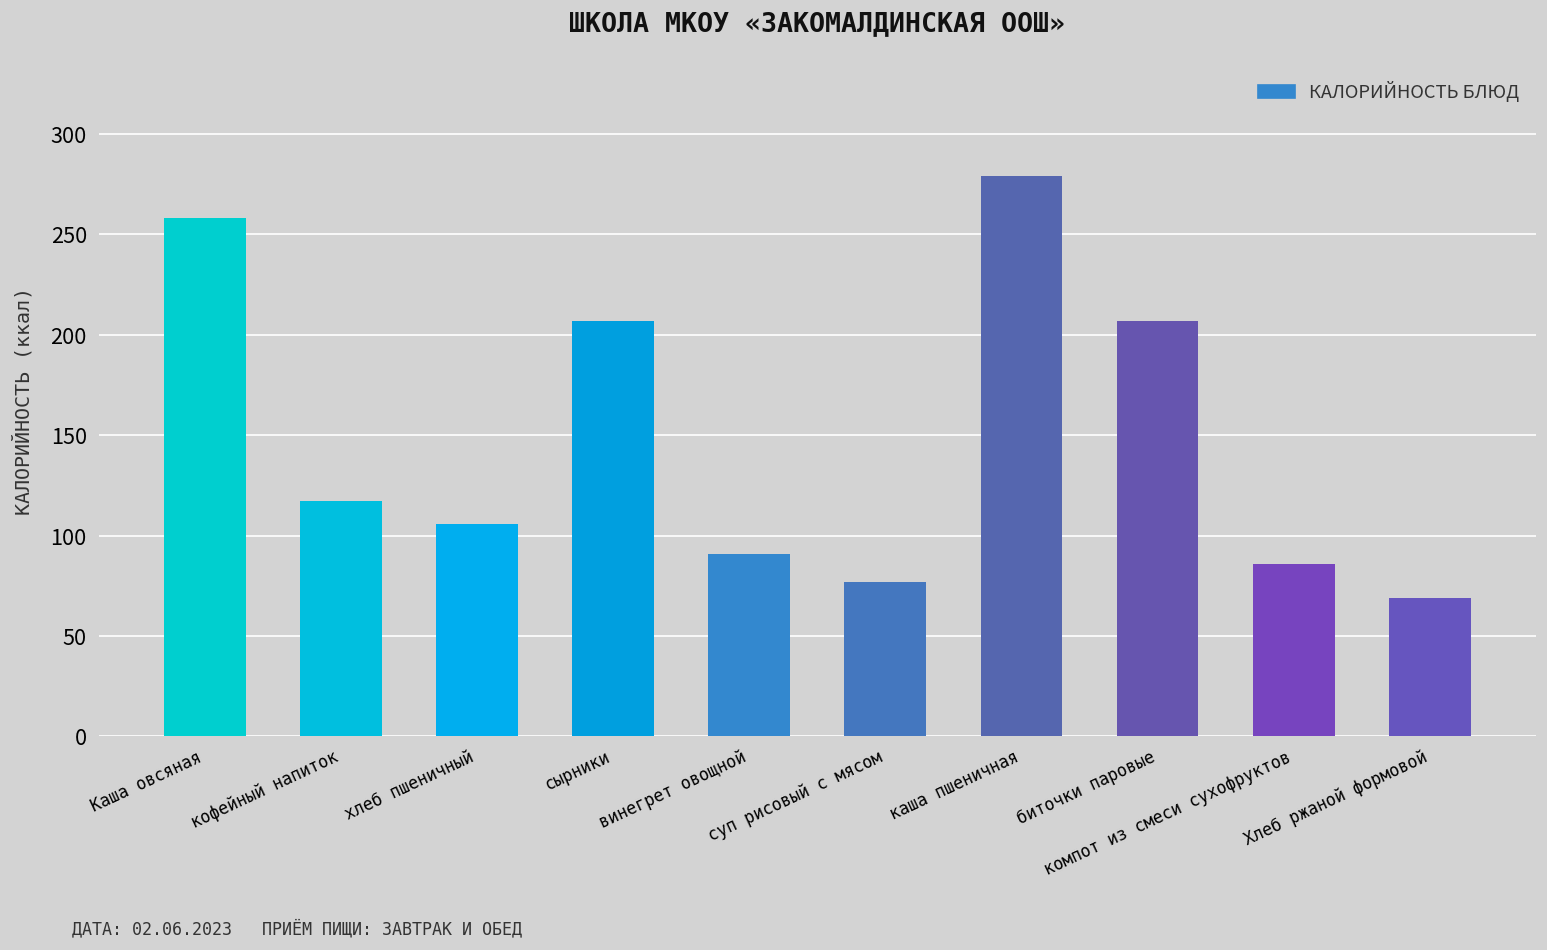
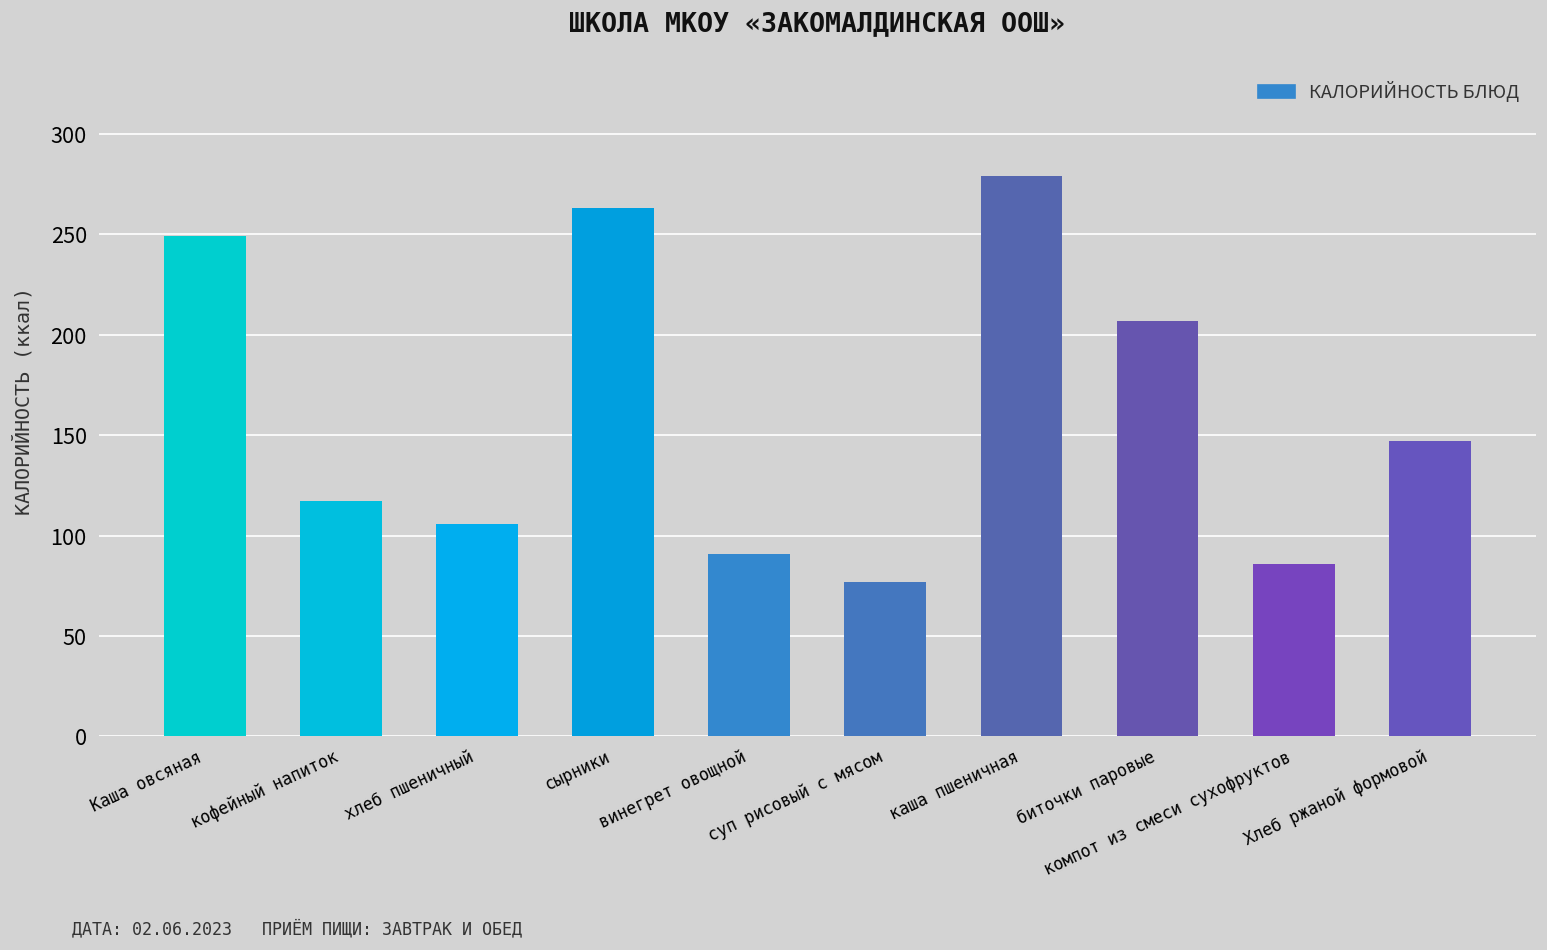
Каша овсяная: 258 -> 249
сырники: 207 -> 263
Хлеб ржаной формовой: 69 -> 147
